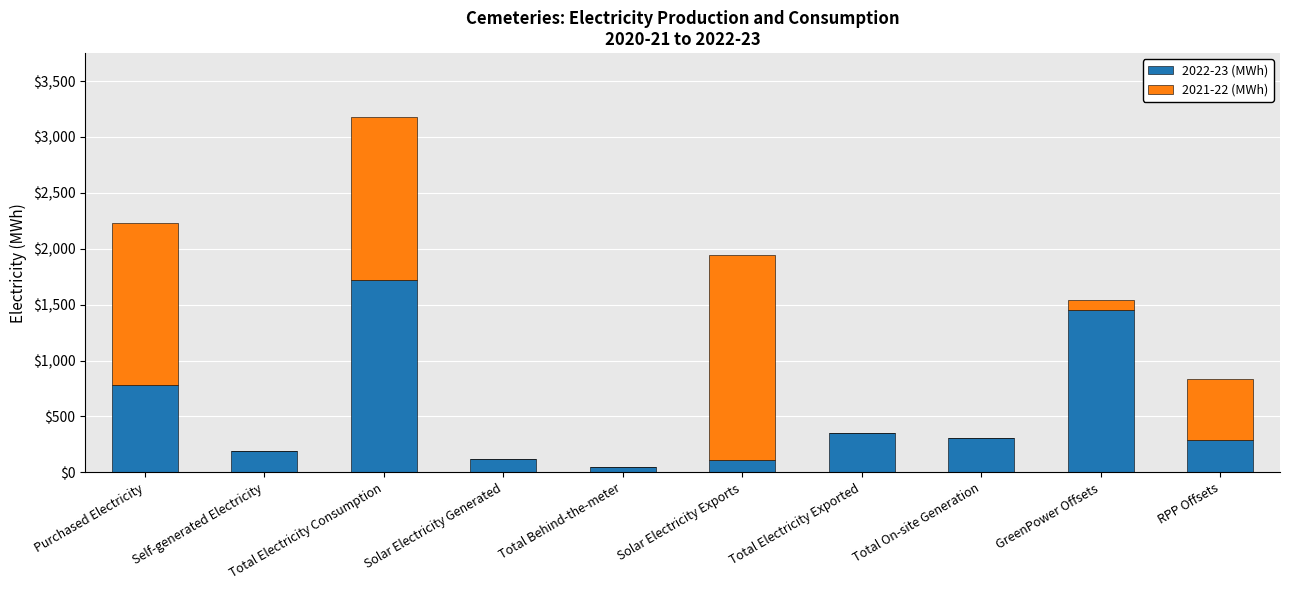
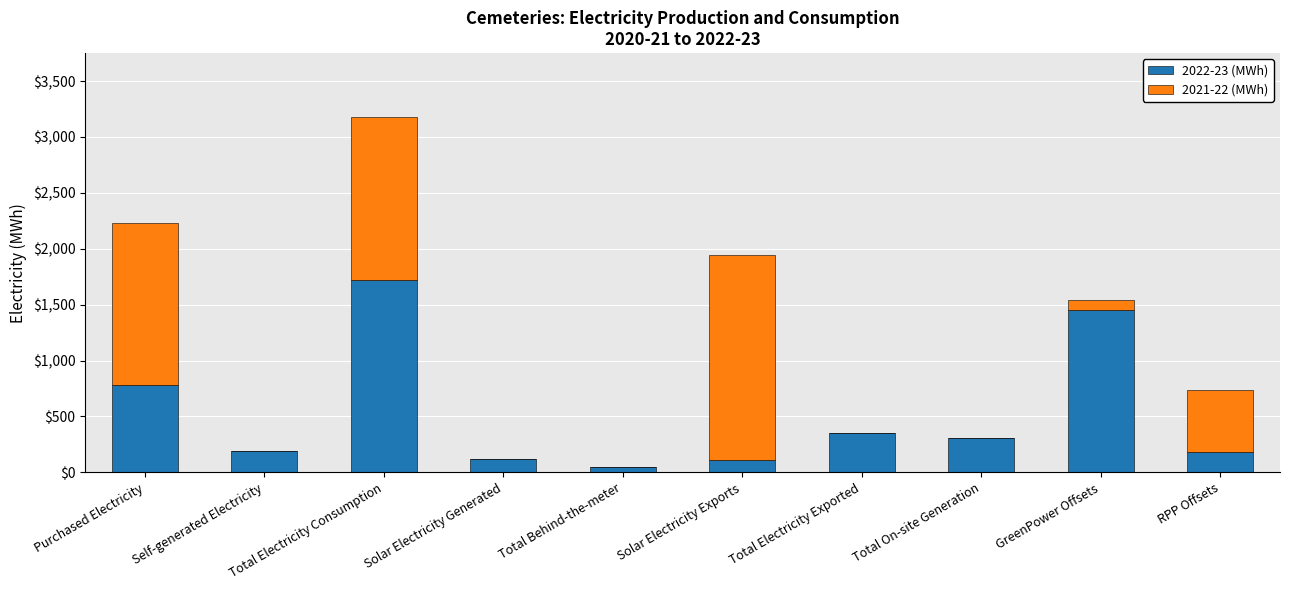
2022-23 (MWh), RPP Offsets: $290 -> $190
